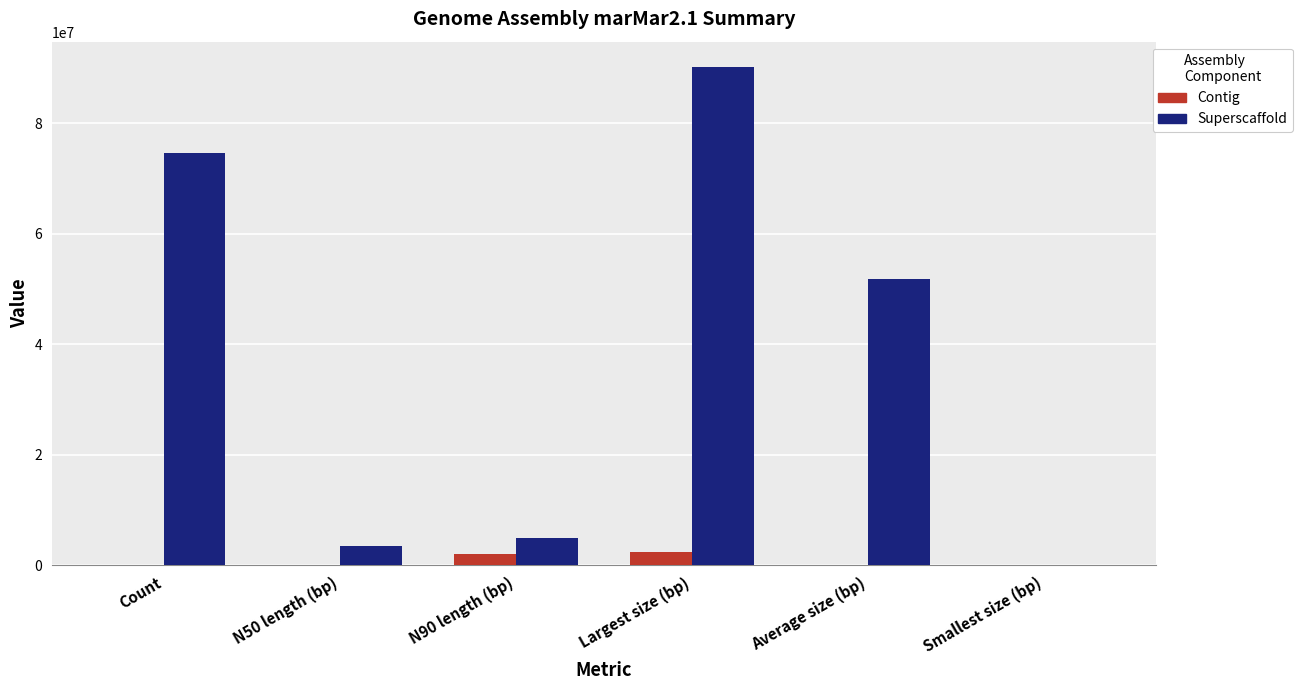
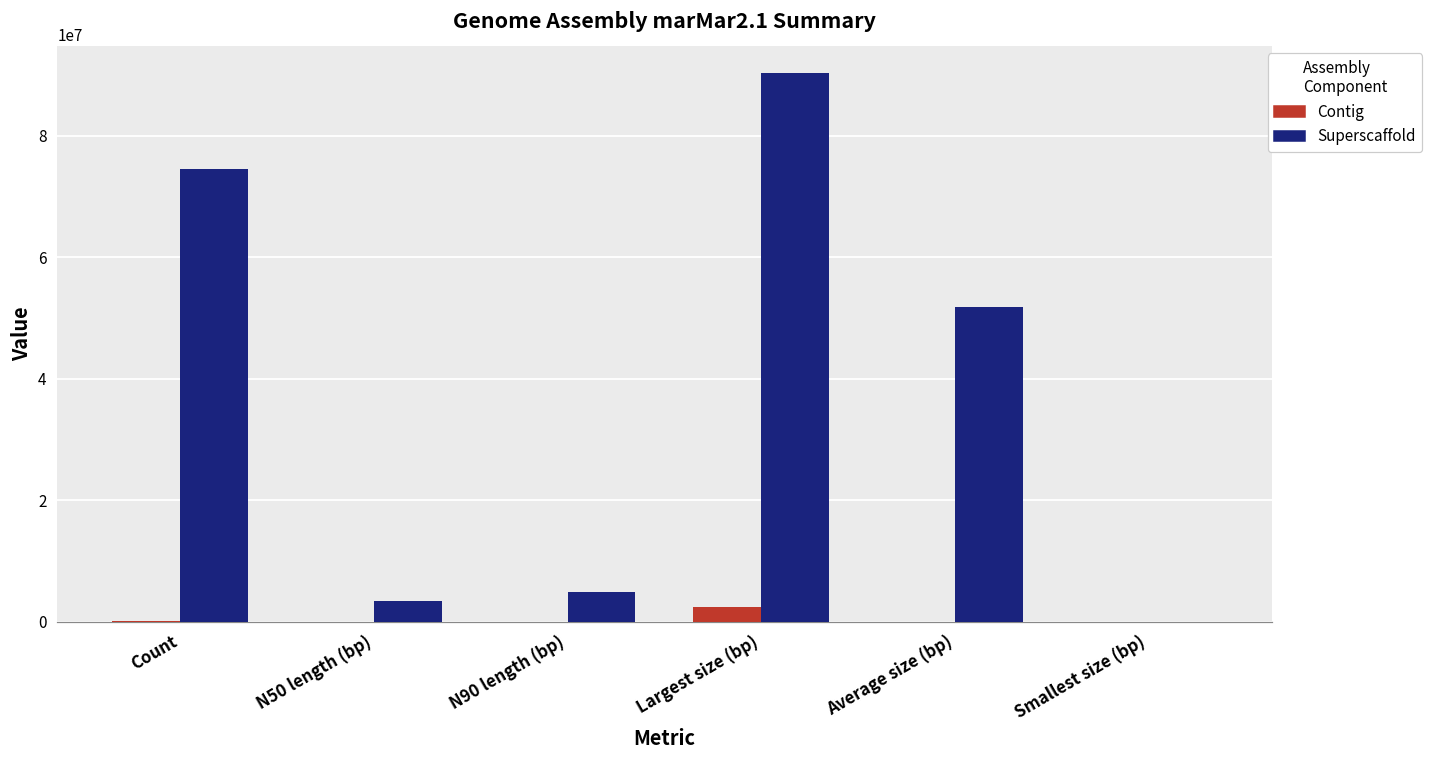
Contig, N90 length (bp): 2000000 -> 0
